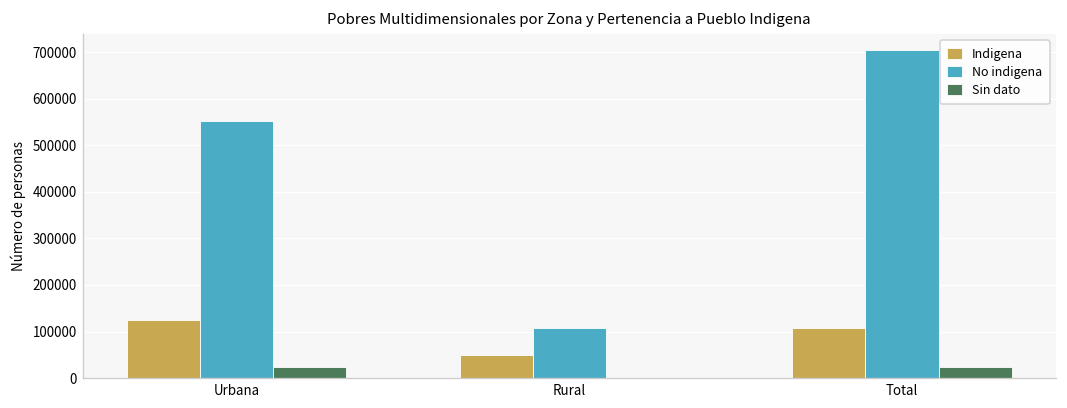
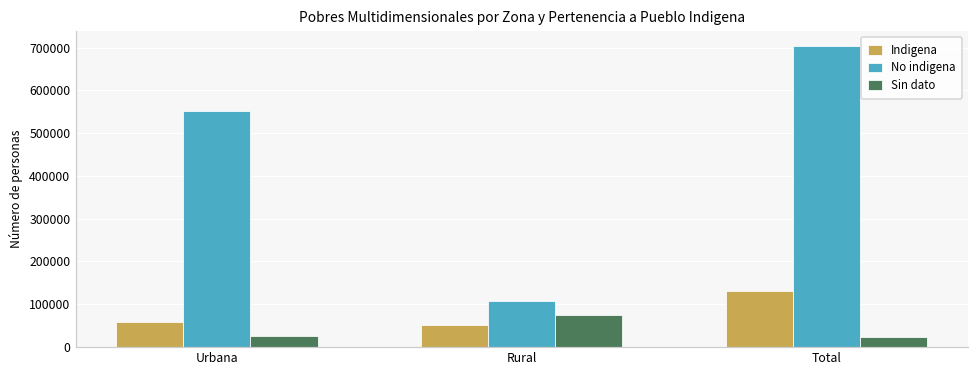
Indigena, Urbana: 120000 -> 60000
Sin dato, Rural: 0 -> 70000
Indigena, Total: 110000 -> 130000
